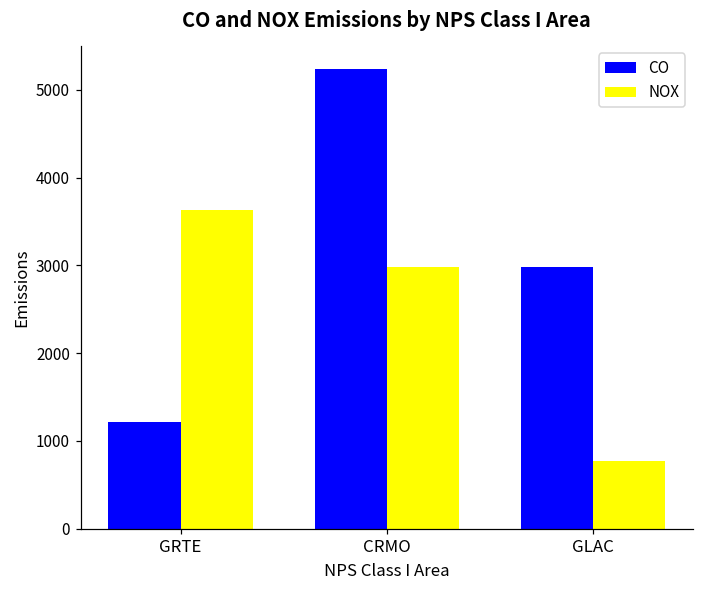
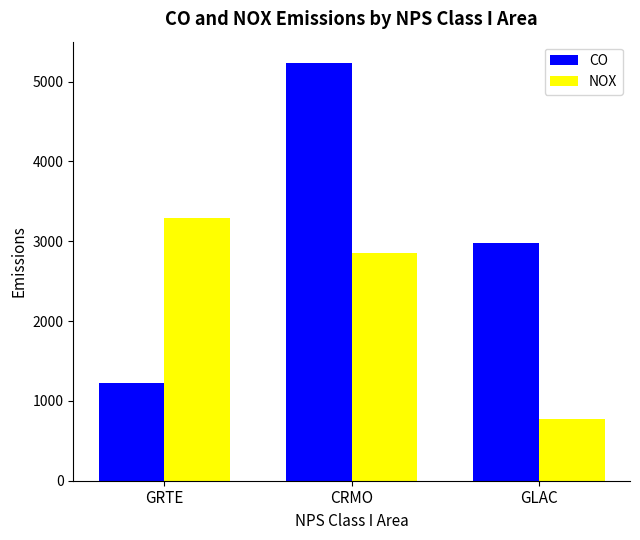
NOX, GRTE: 3600 -> 3300
NOX, CRMO: 3000 -> 2900
